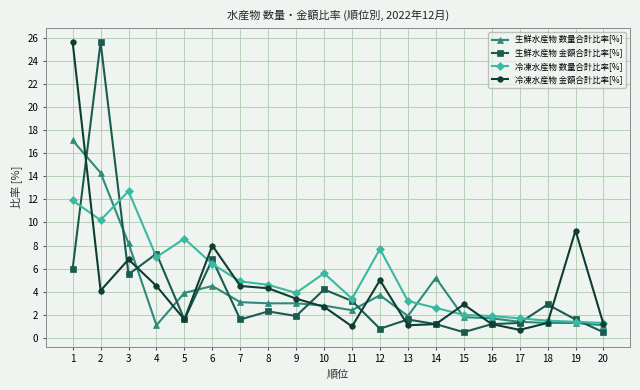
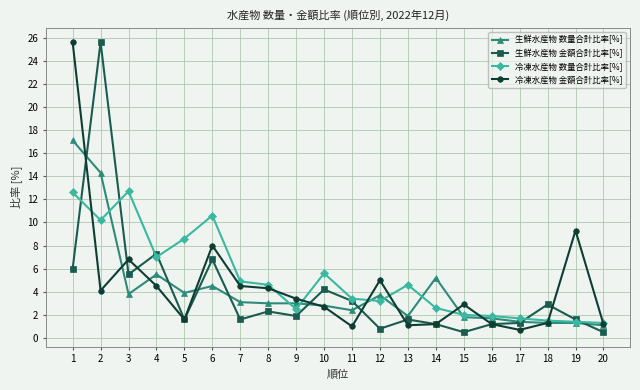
冷凍水産物 数量合計比率[%], 1: 11.9 -> 12.6
生鮮水産物 数量合計比率[%], 3: 8.2 -> 3.8
生鮮水産物 数量合計比率[%], 4: 1.1 -> 5.5
冷凍水産物 数量合計比率[%], 6: 6.4 -> 10.6
冷凍水産物 数量合計比率[%], 9: 3.9 -> 2.5
冷凍水産物 数量合計比率[%], 12: 7.7 -> 3.2
冷凍水産物 数量合計比率[%], 13: 3.2 -> 4.6
